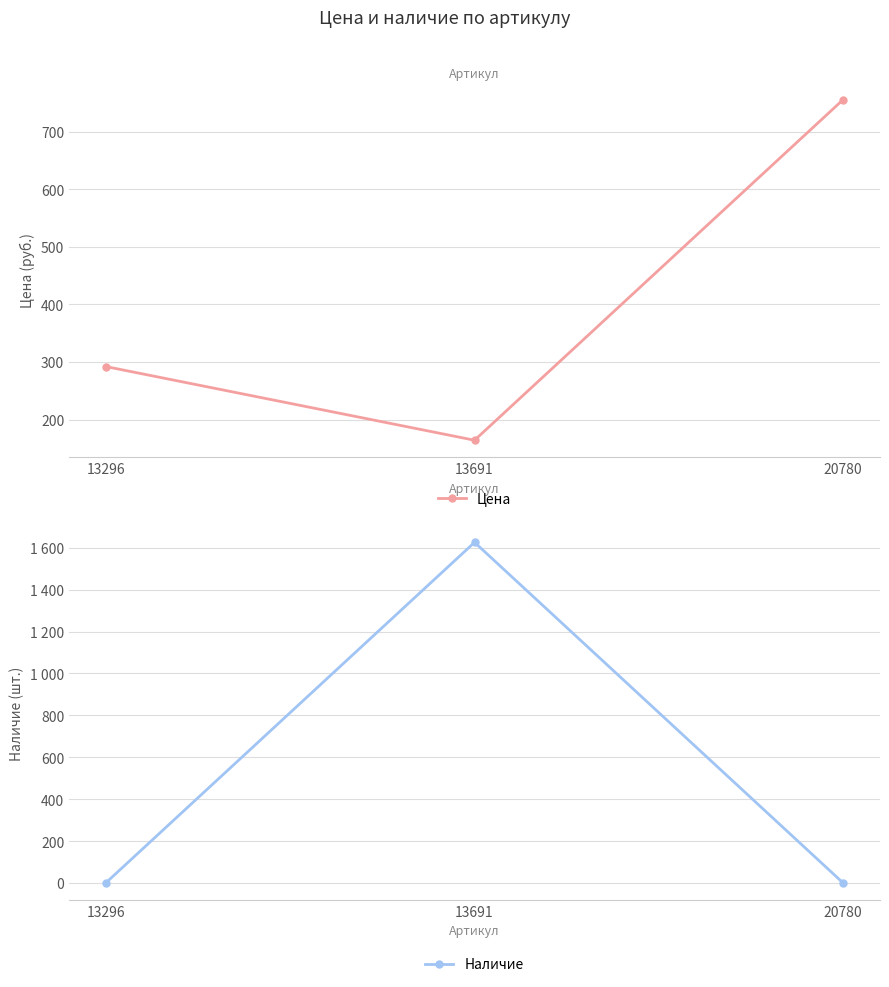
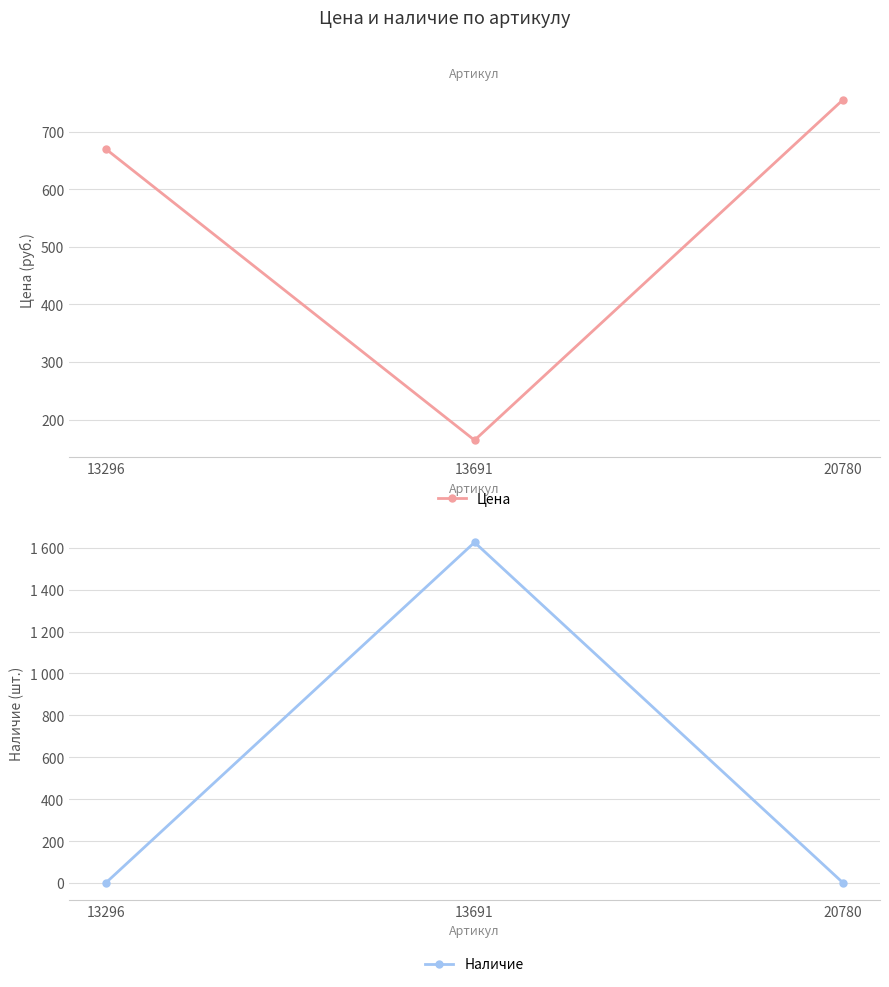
Артикул, 13296: 290 -> 670
